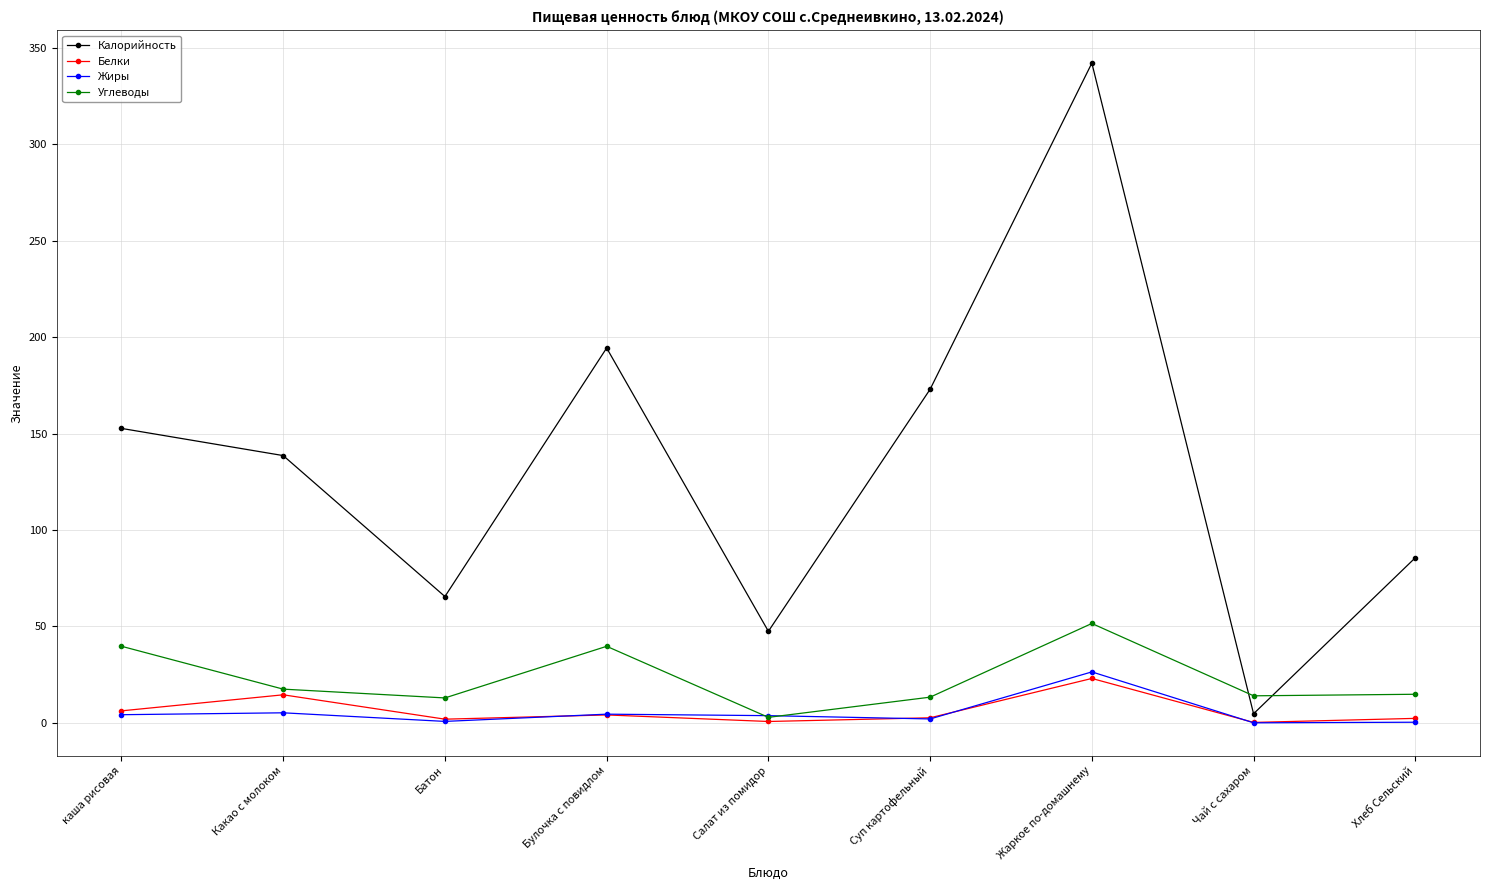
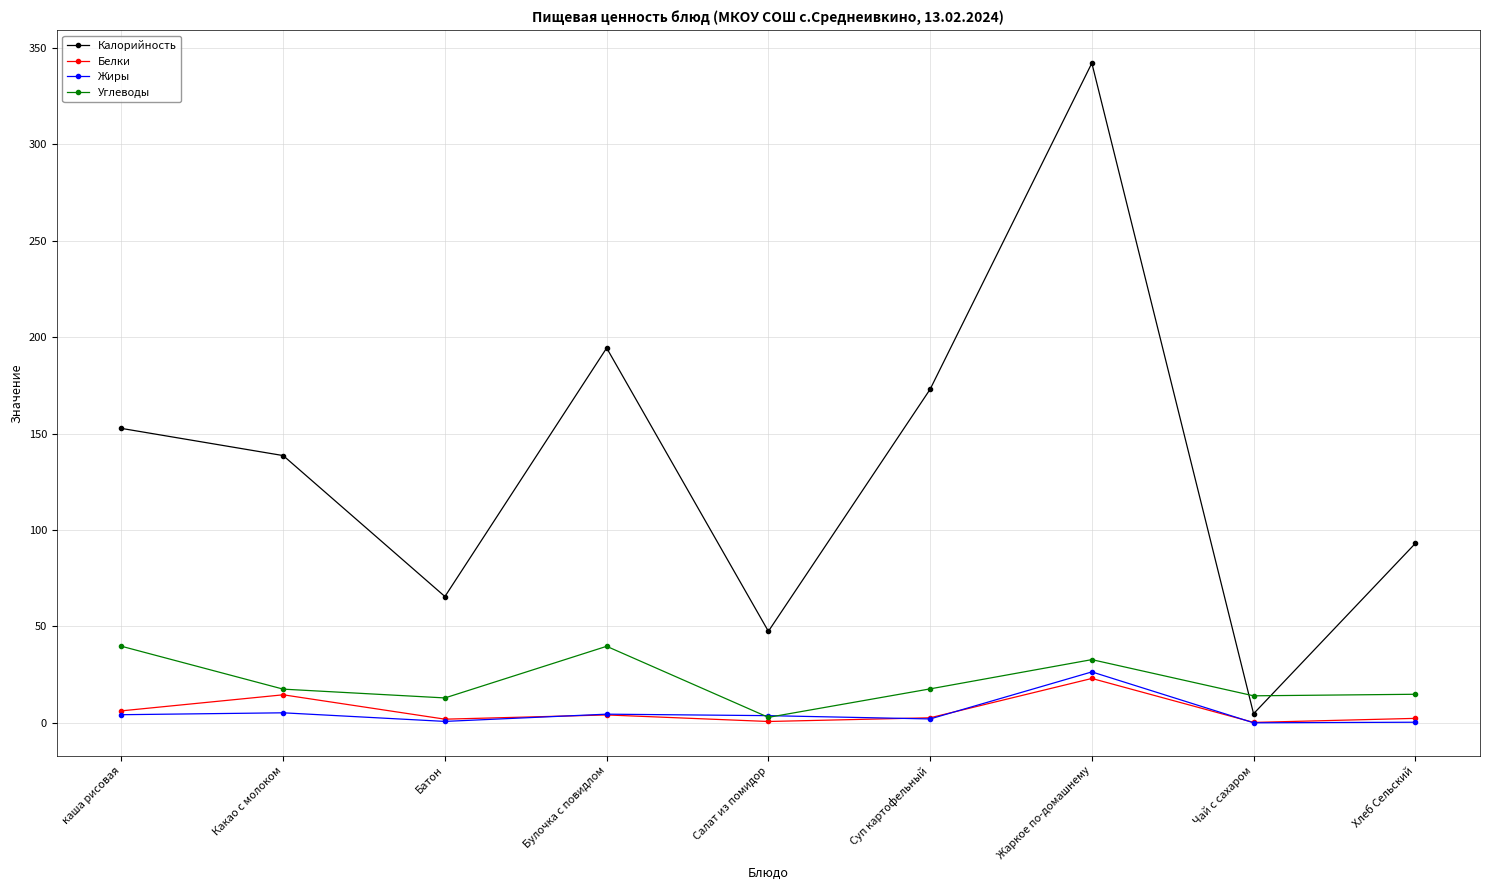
Углеводы, Суп картофельный: 13 -> 18
Углеводы, Жаркое по-домашнему: 52 -> 33
Калорийность, Хлеб Сельский: 86 -> 93
